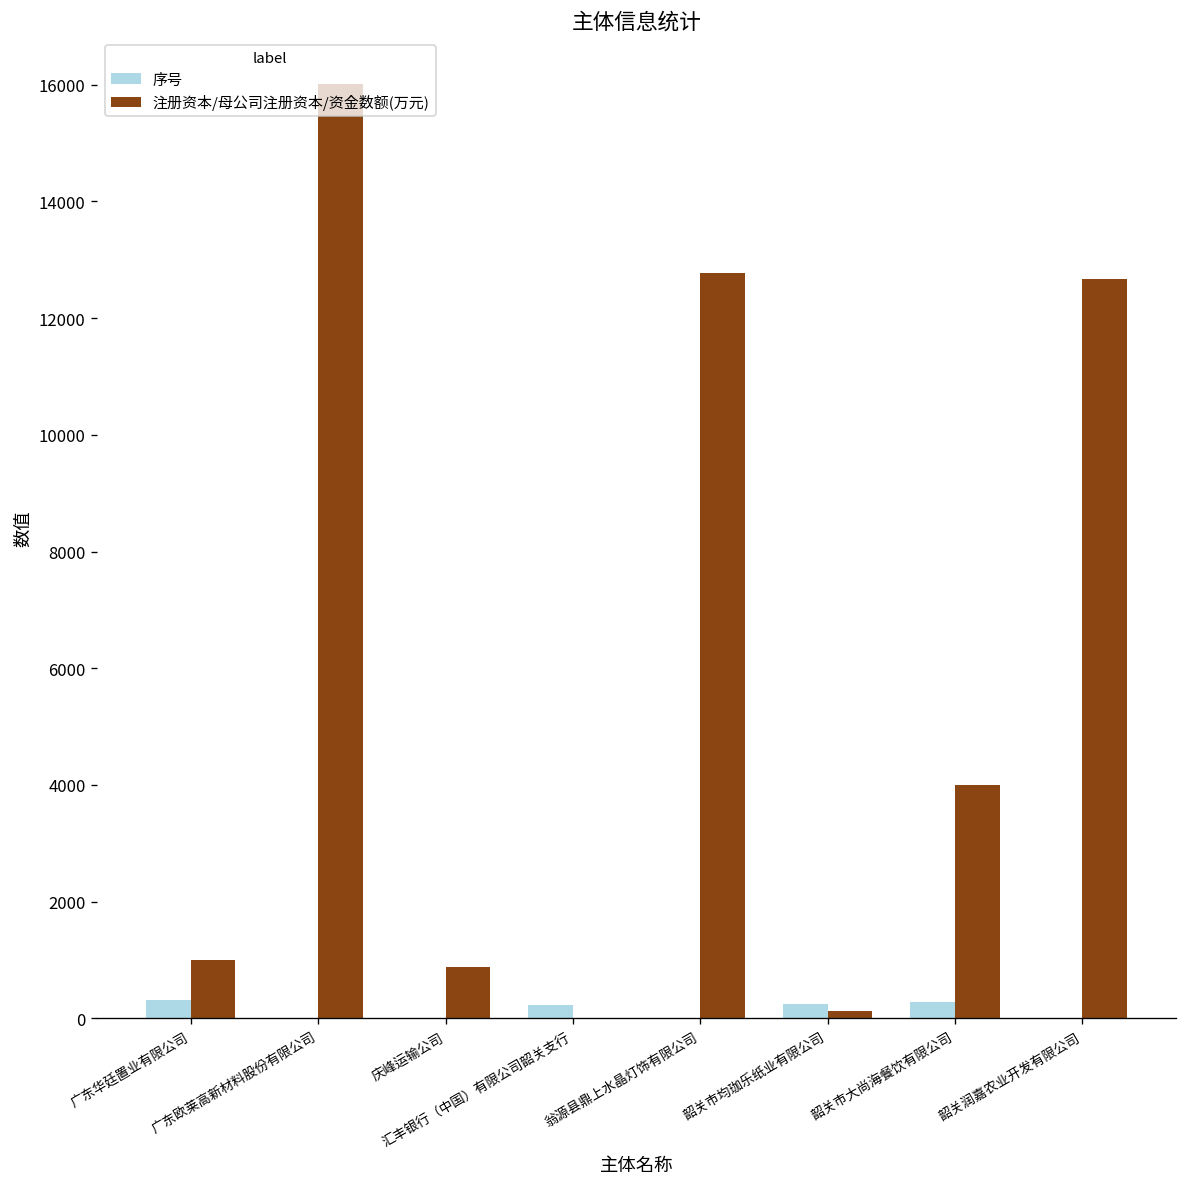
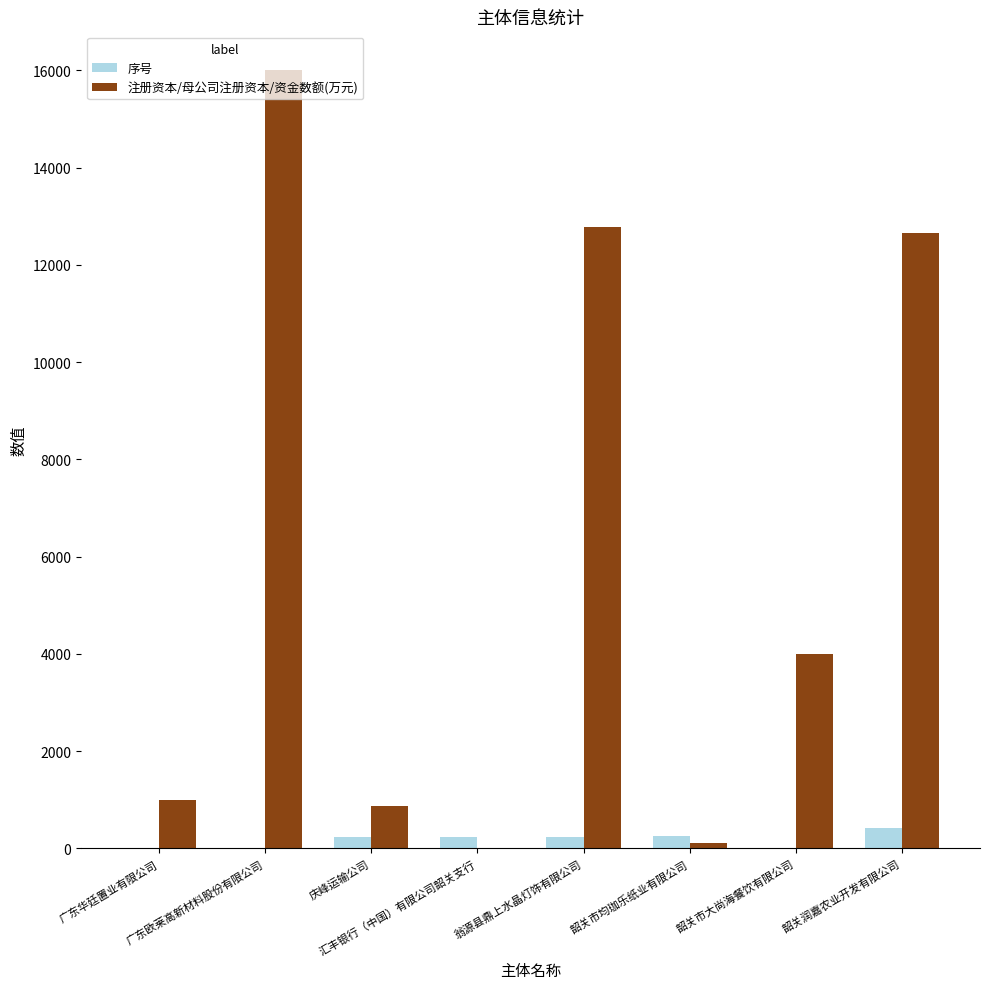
序号, 广东华廷置业有限公司: 300 -> 0
序号, 庆峰运输公司: 0 -> 200
序号, 翁源县鼎上水晶灯饰有限公司: 0 -> 200
序号, 韶关市大尚海餐饮有限公司: 300 -> 0
序号, 韶关润嘉农业开发有限公司: 0 -> 400
